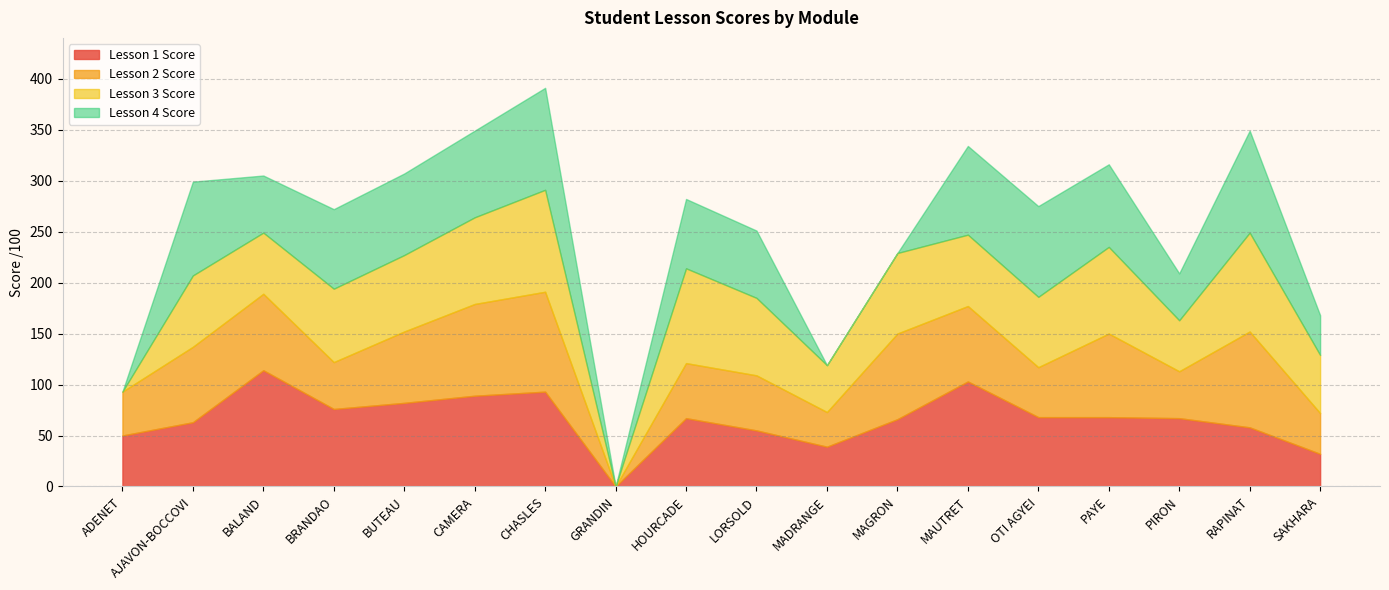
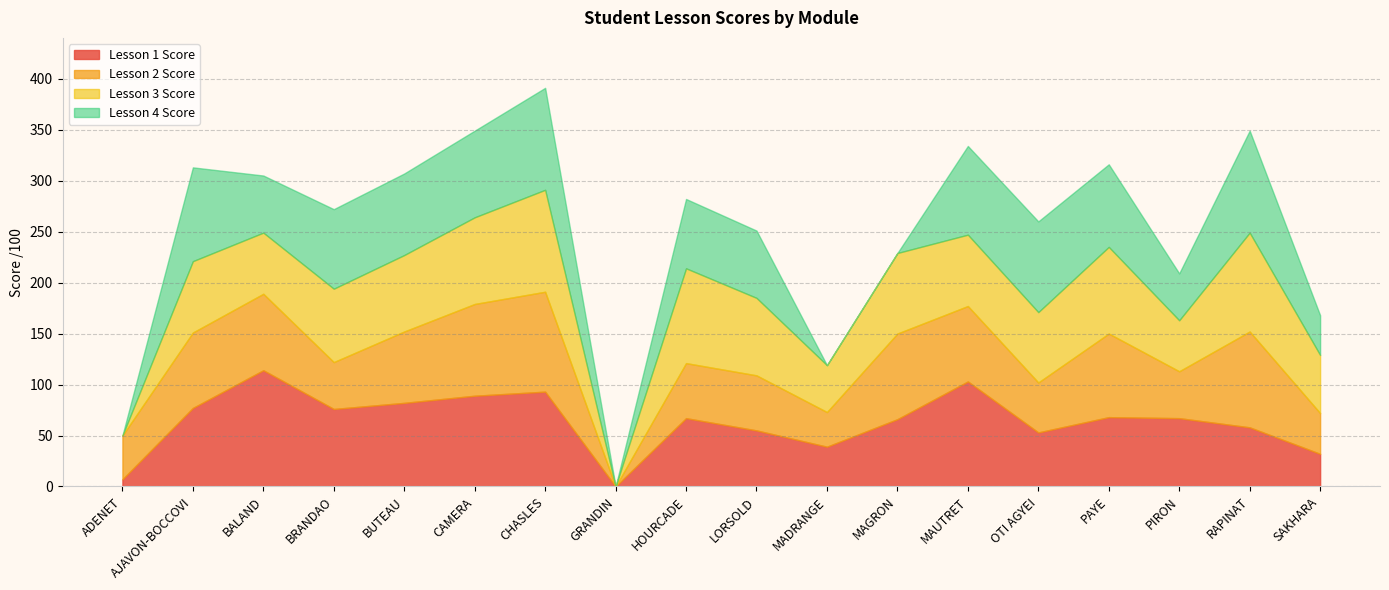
Lesson 1 Score, ADENET: 50 -> 7
Lesson 1 Score, AJAVON-BOCCOVI: 63 -> 77
Lesson 1 Score, OTI AGYEI: 68 -> 53
